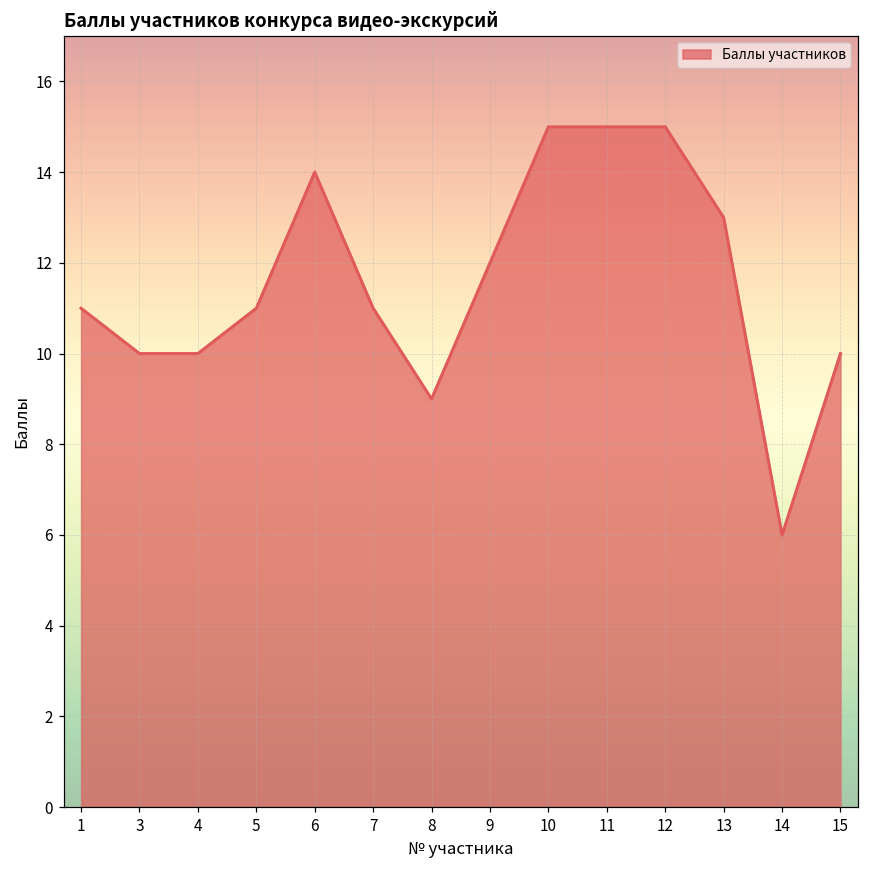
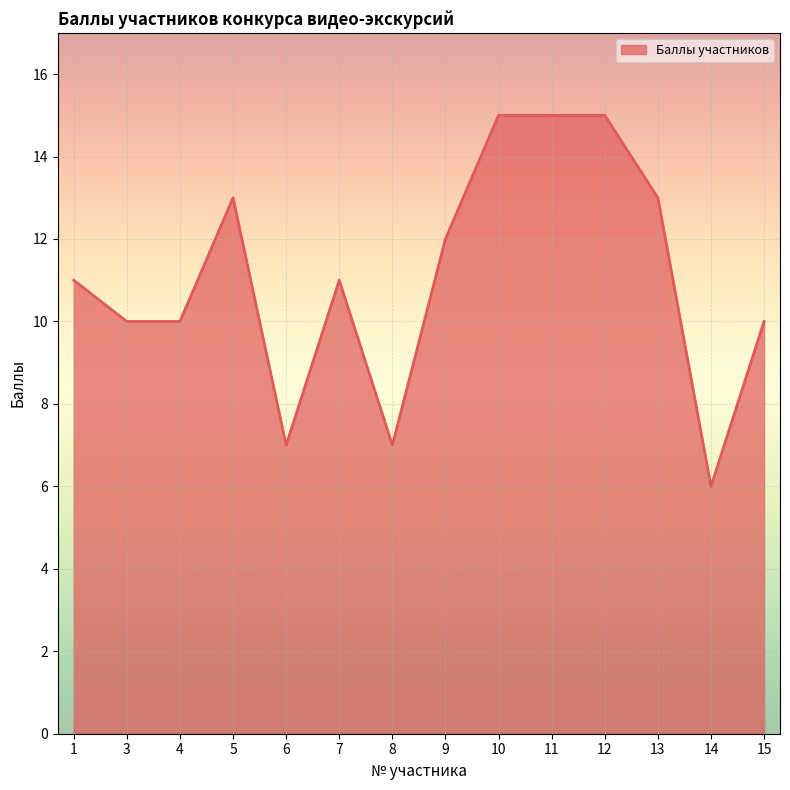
5: 11 -> 13
6: 14 -> 7
8: 9 -> 7
